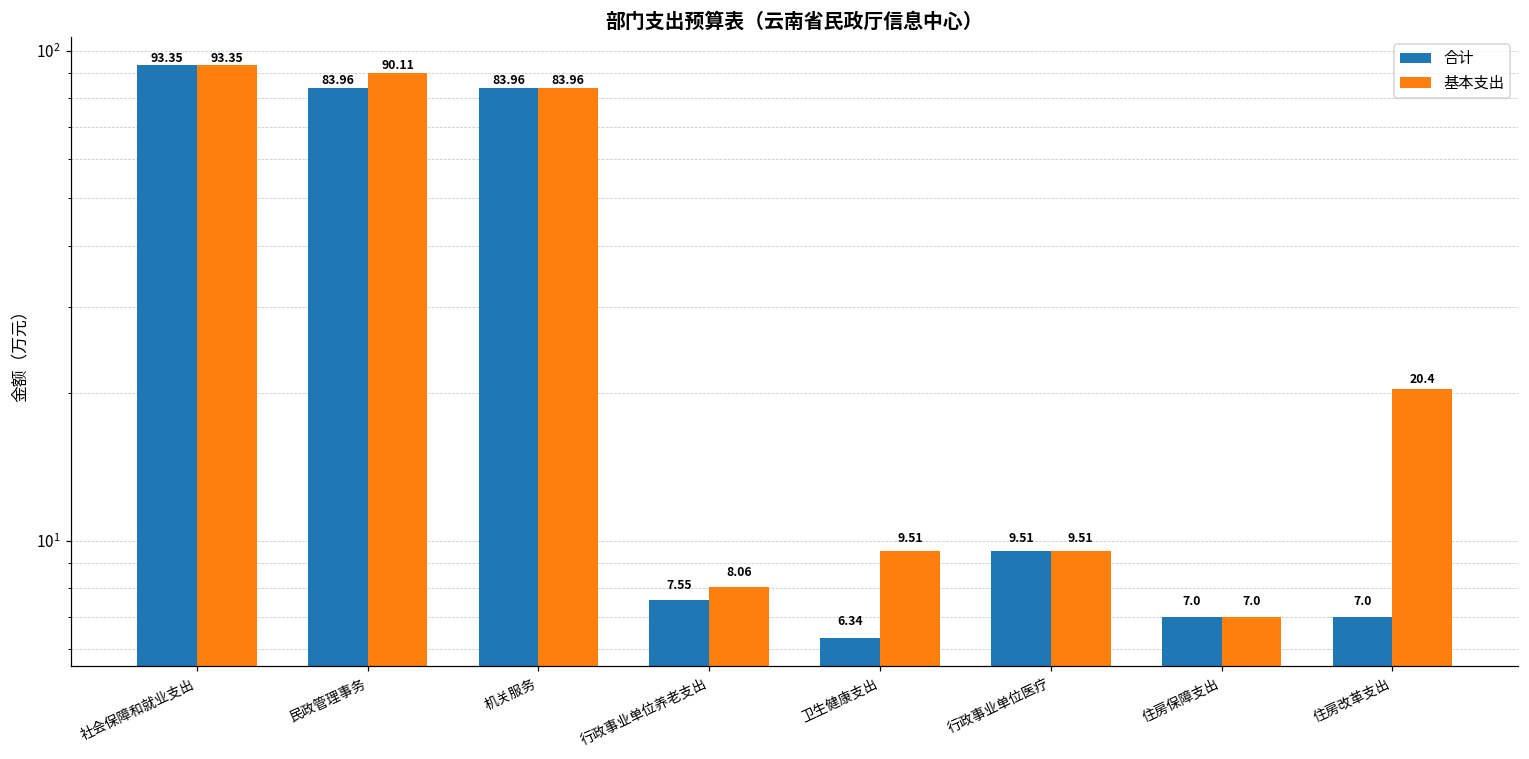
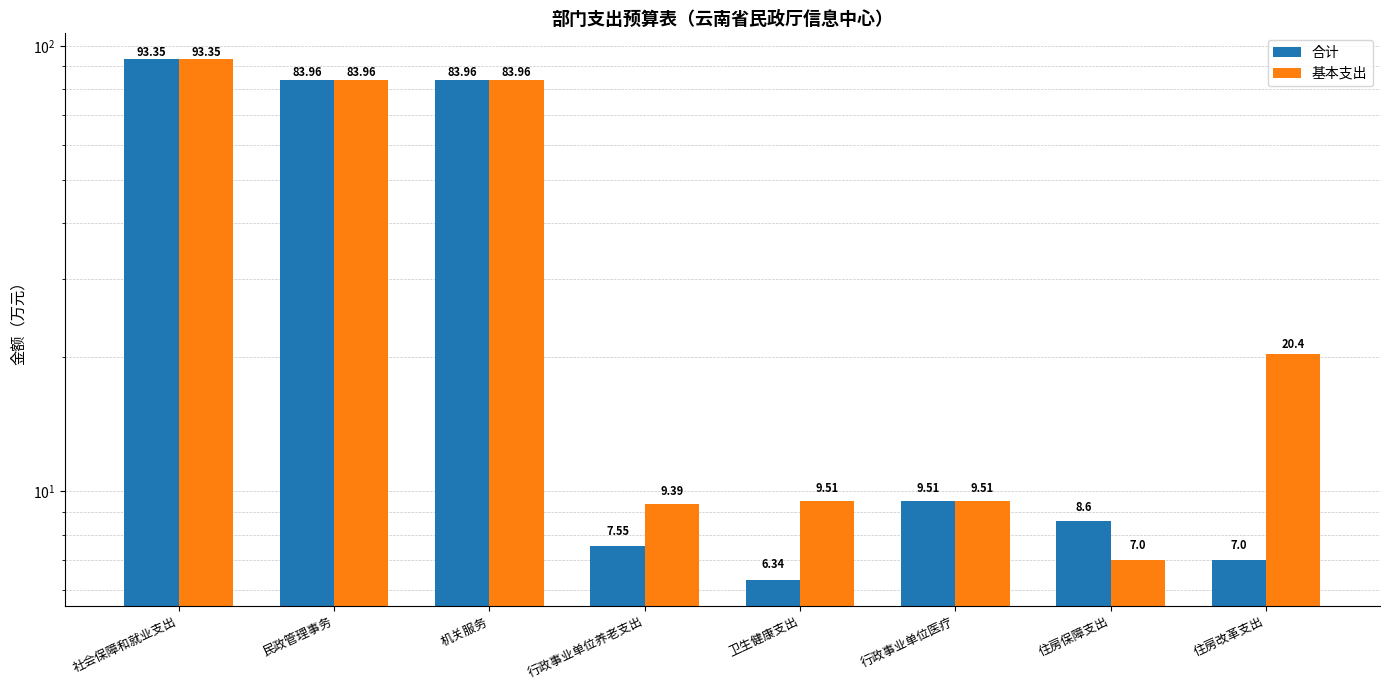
基本支出, 民政管理事务: 90.11 -> 83.96
基本支出, 行政事业单位养老支出: 8.06 -> 9.39
合计, 住房保障支出: 7.0 -> 8.6
